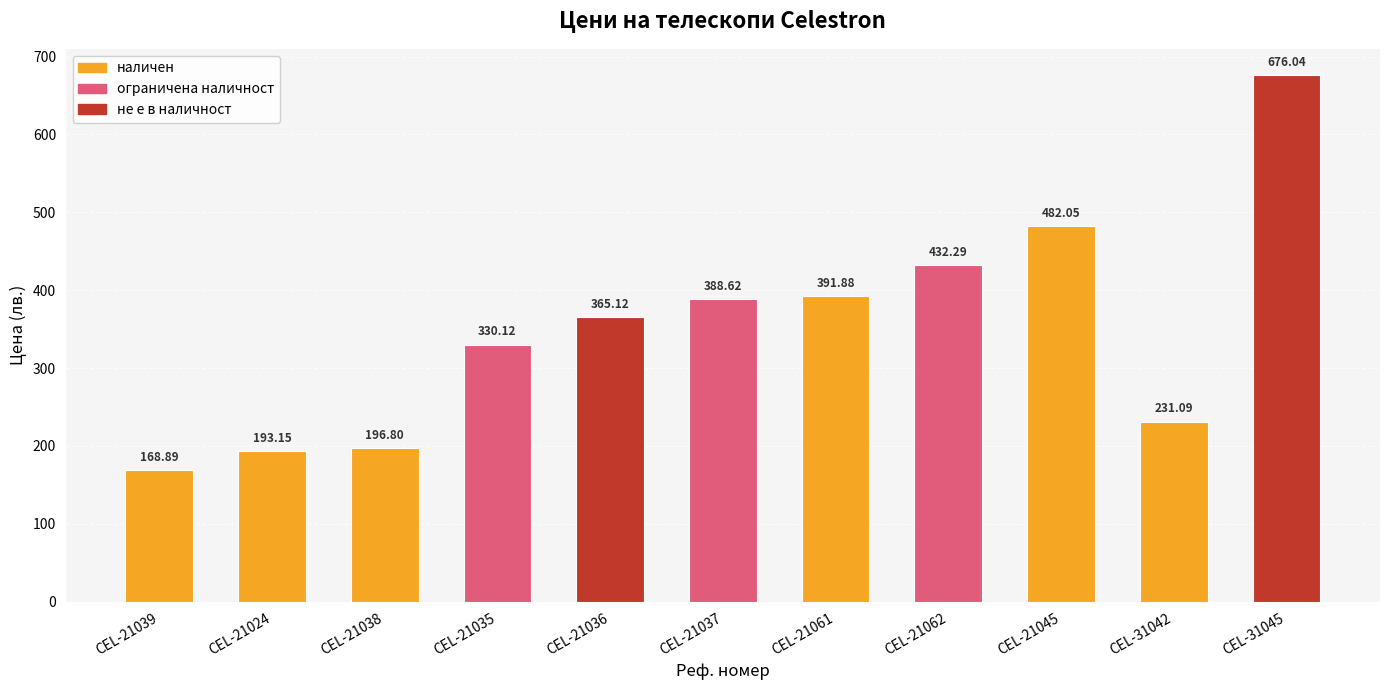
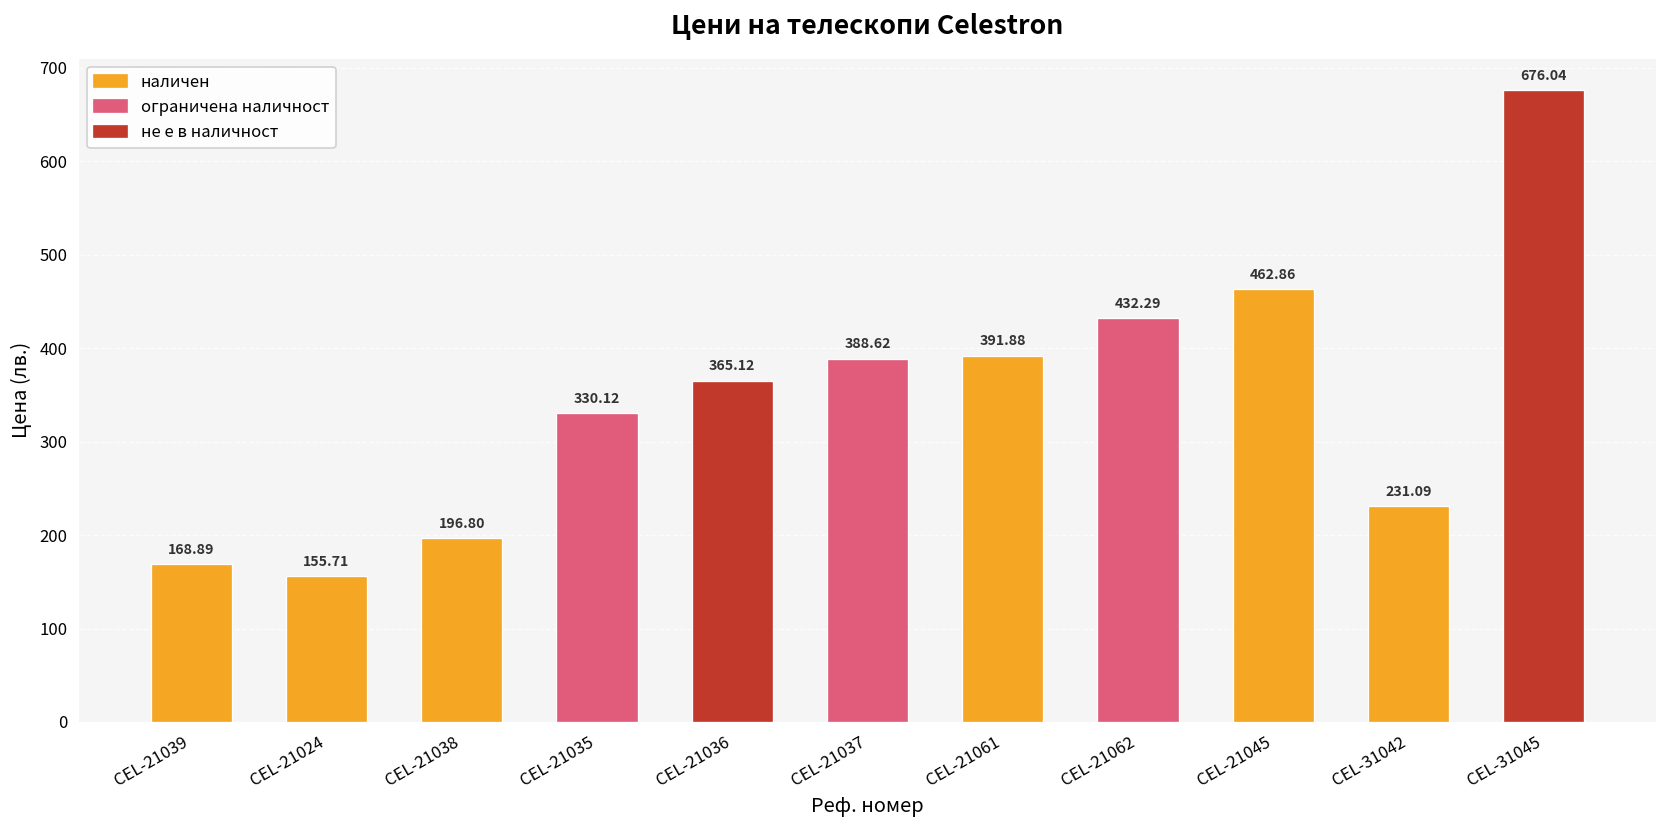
CEL-21024: 193.15 -> 155.71
CEL-21045: 482.05 -> 462.86
